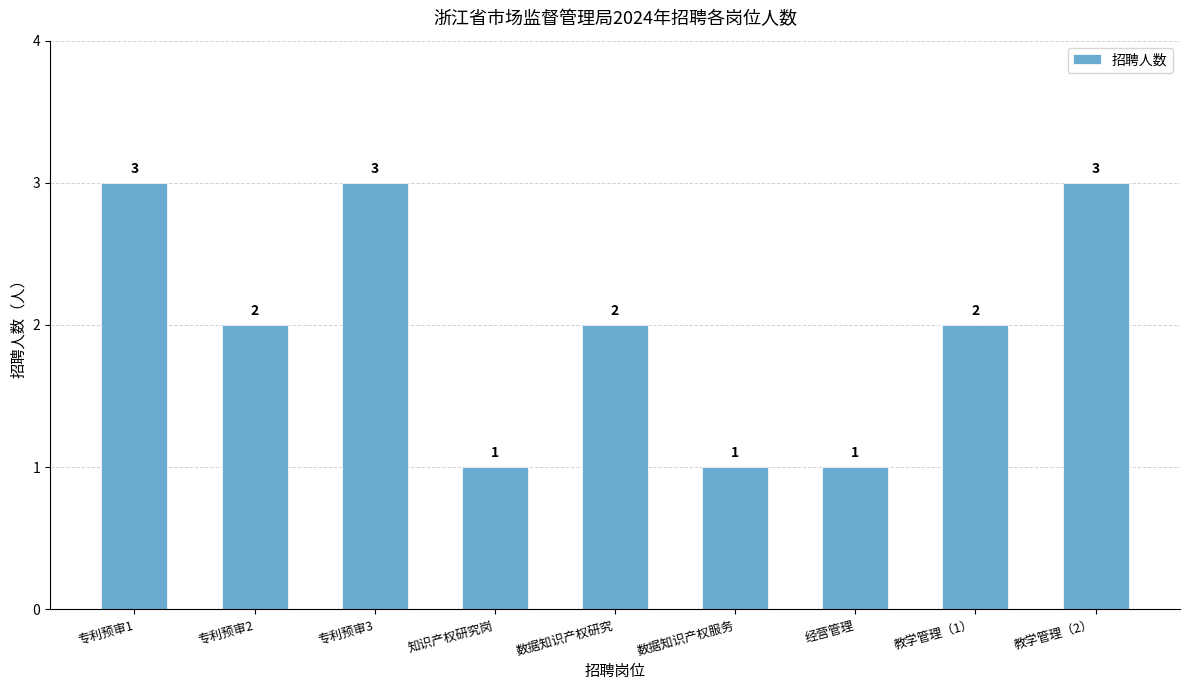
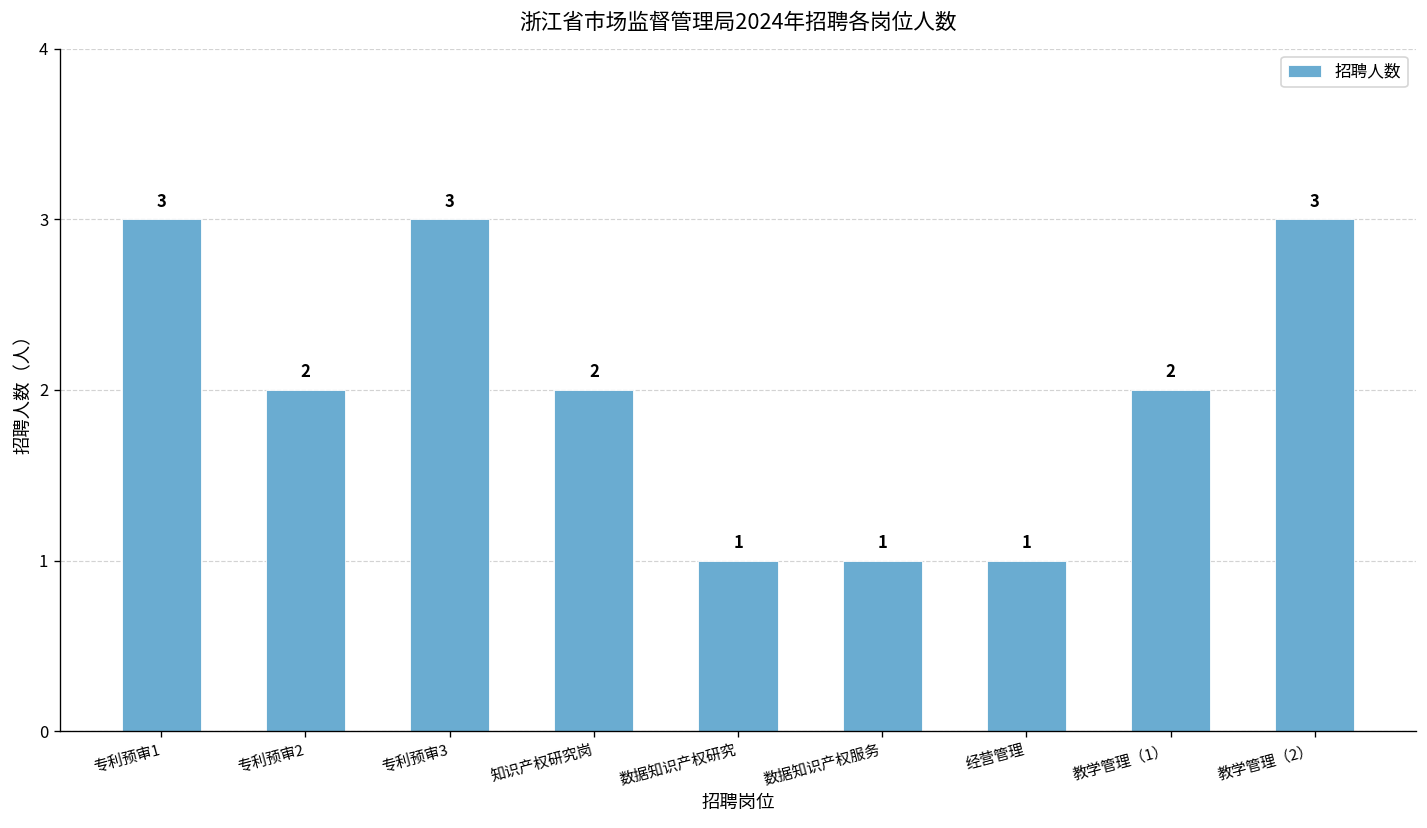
知识产权研究岗: 1 -> 2
数据知识产权研究: 2 -> 1
